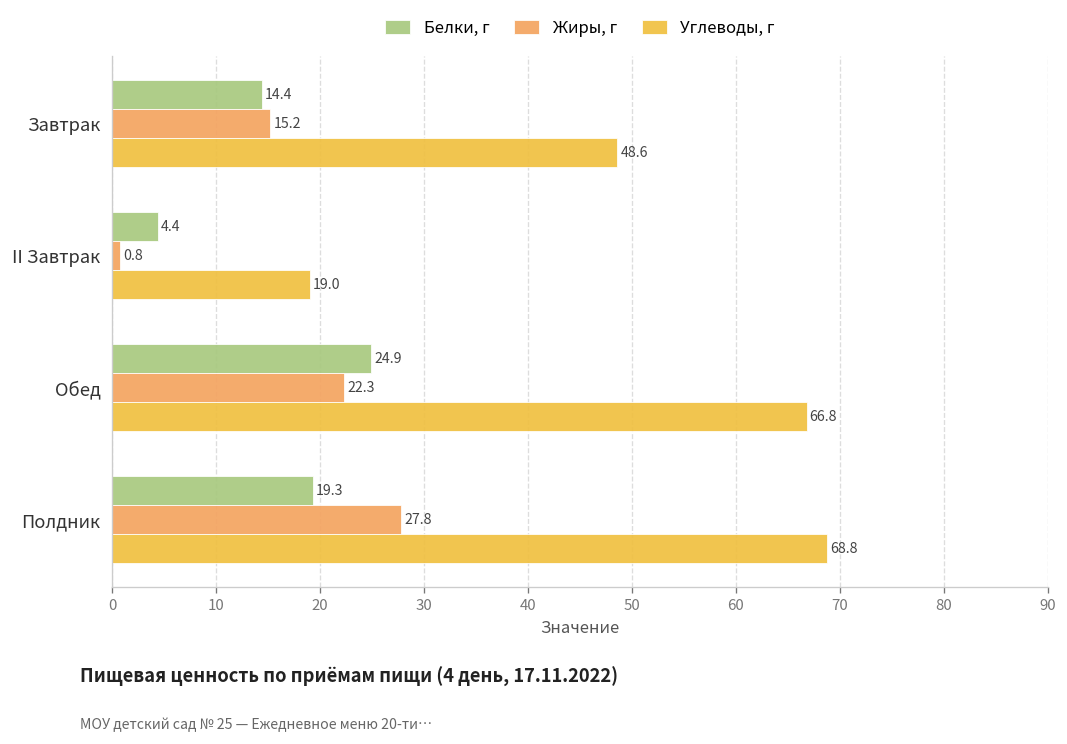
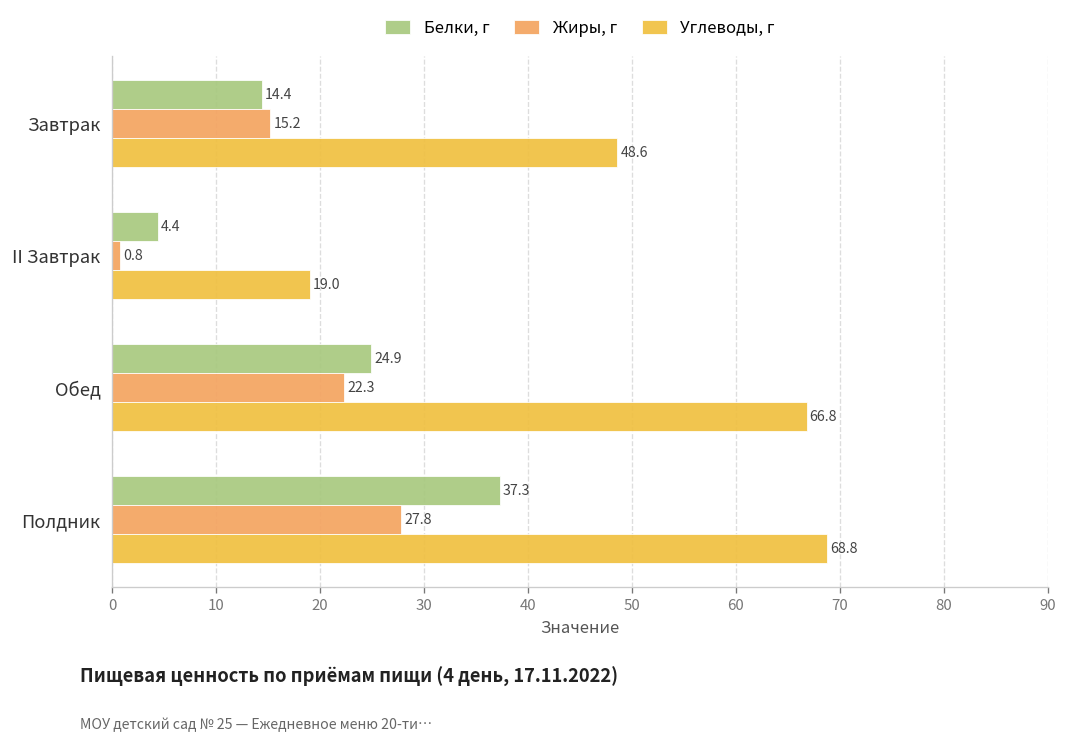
Белки, г, Полдник: 19.3 -> 37.3
